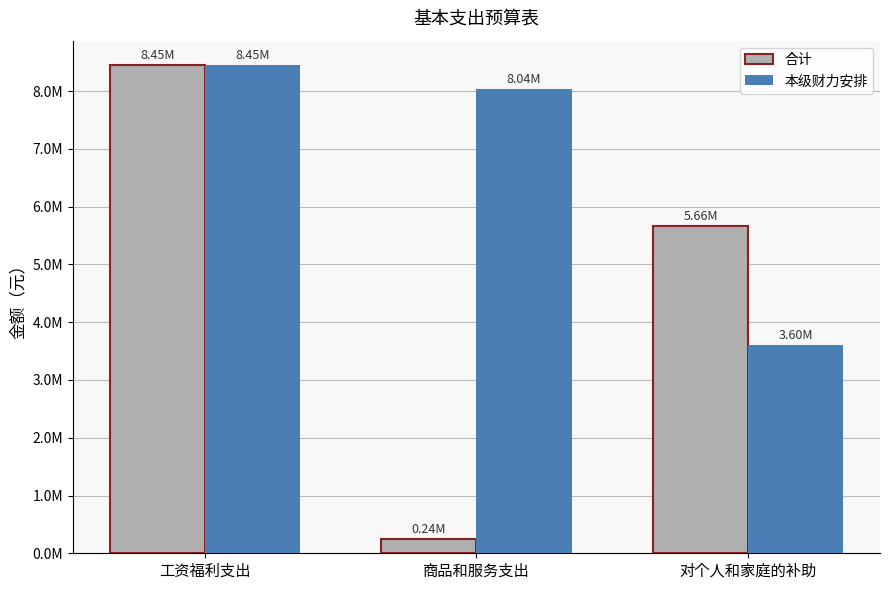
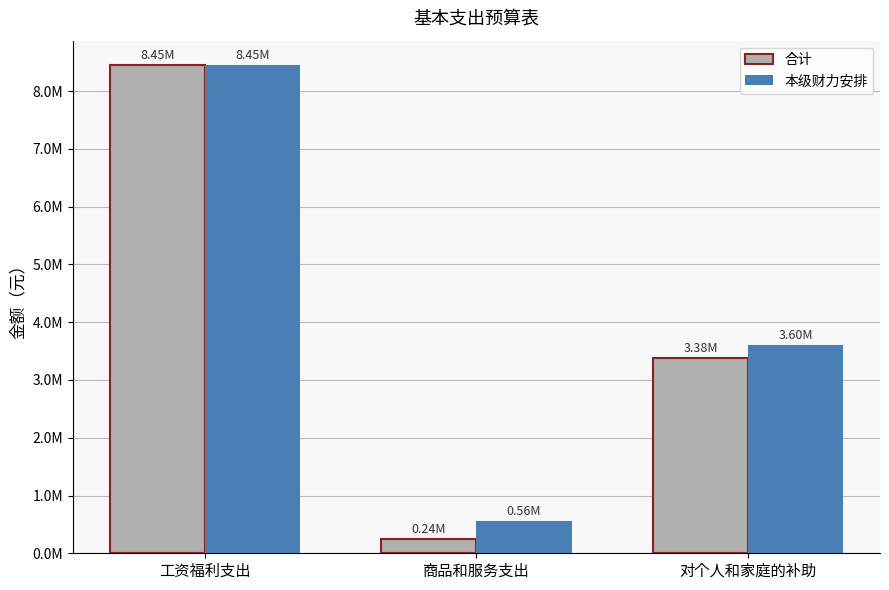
本级财力安排, 商品和服务支出: 8.04M -> 0.56M
合计, 对个人和家庭的补助: 5.66M -> 3.38M
